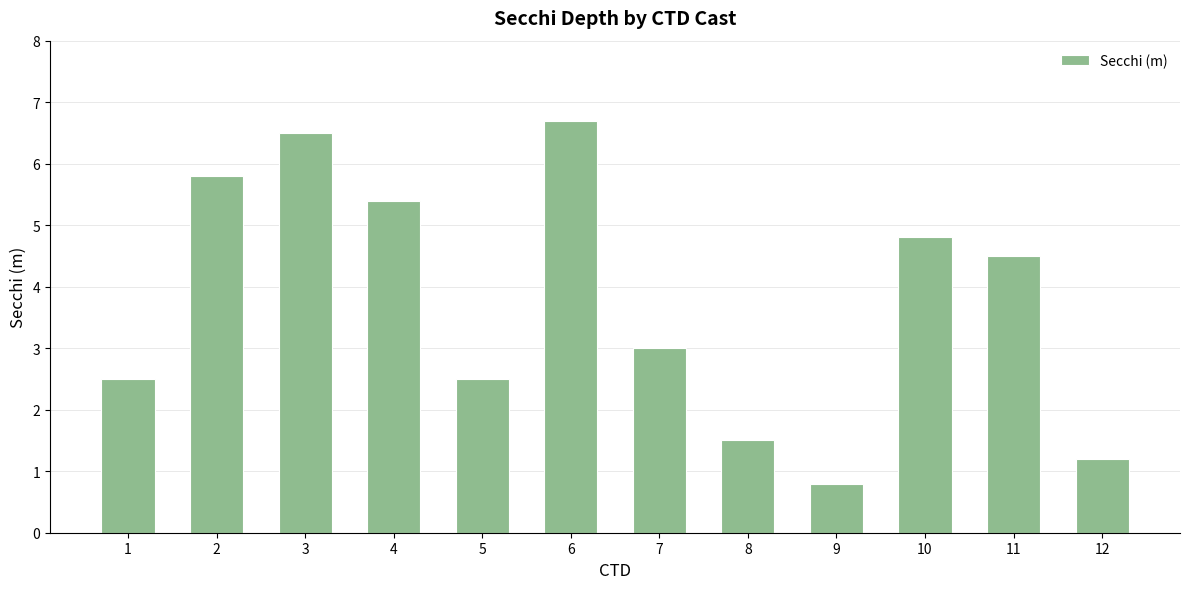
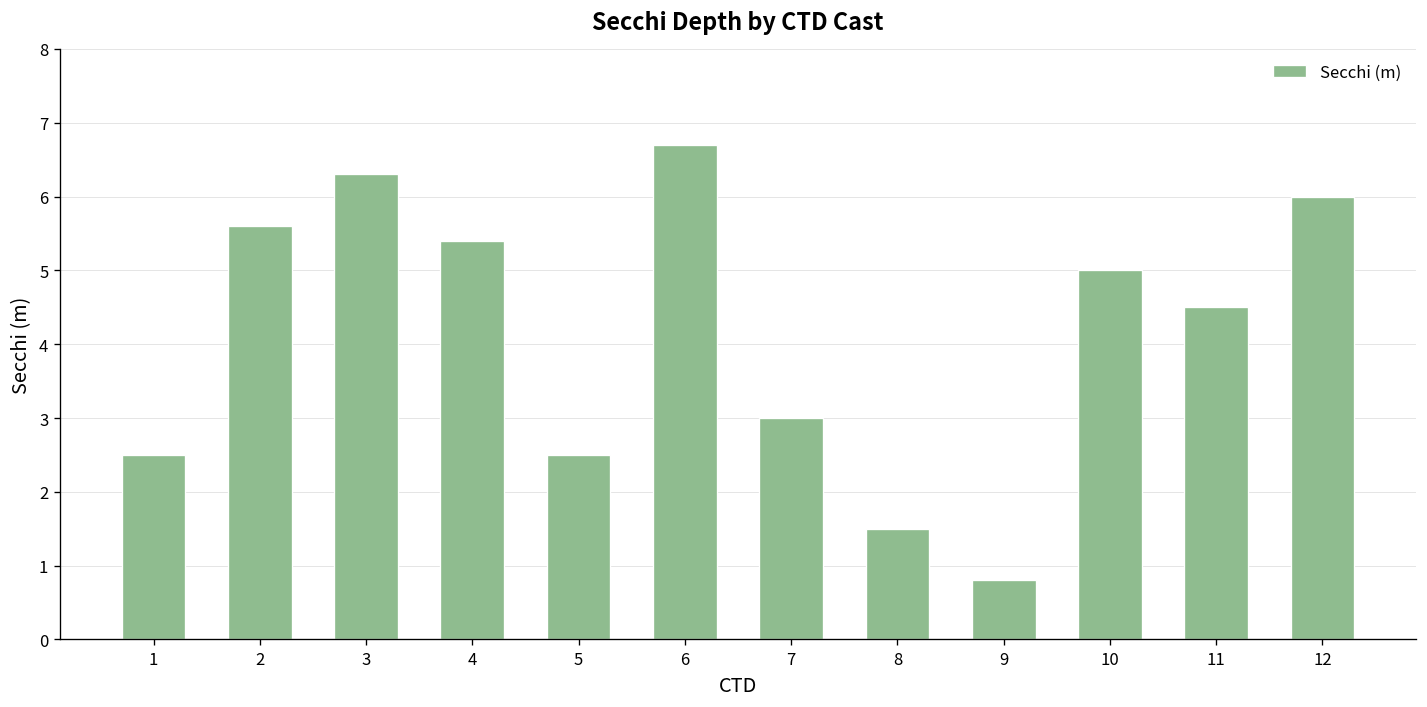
2: 5.8 -> 5.6
3: 6.5 -> 6.3
10: 4.8 -> 5.0
12: 1.2 -> 6.0
